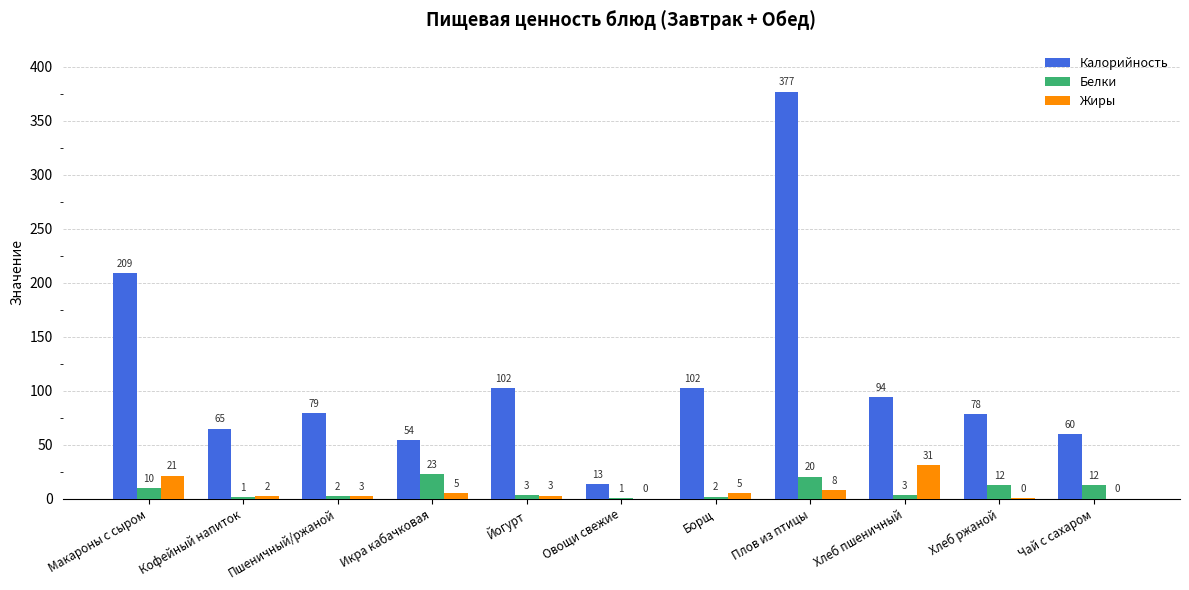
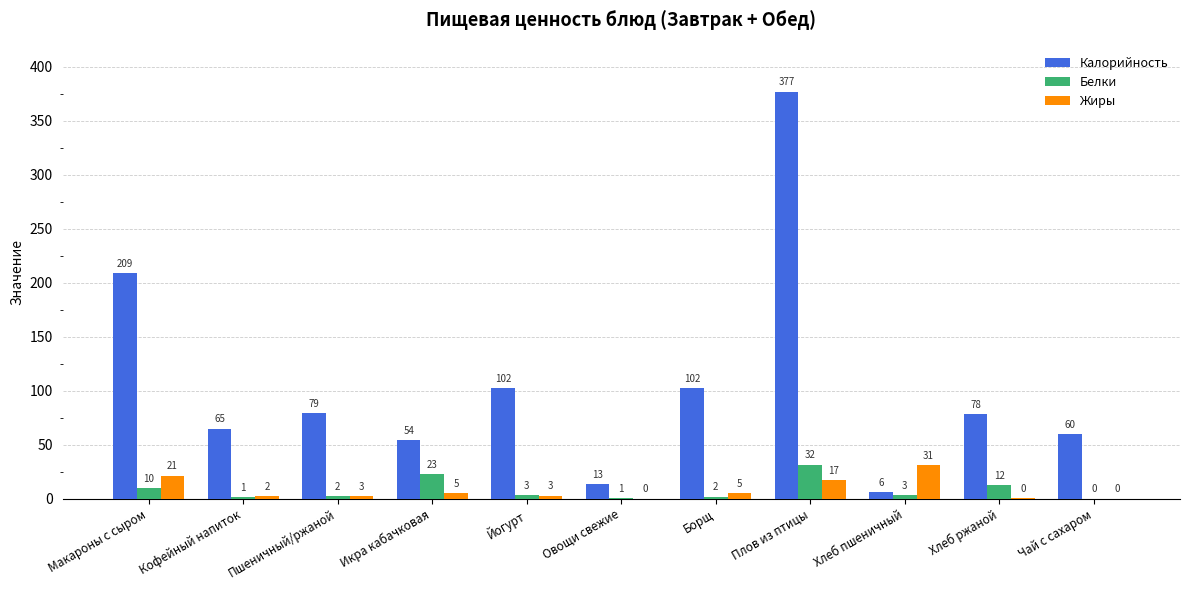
Белки, Плов из птицы: 20 -> 32
Жиры, Плов из птицы: 8 -> 17
Калорийность, Хлеб пшеничный: 94 -> 6
Белки, Чай с сахаром: 12 -> 0
